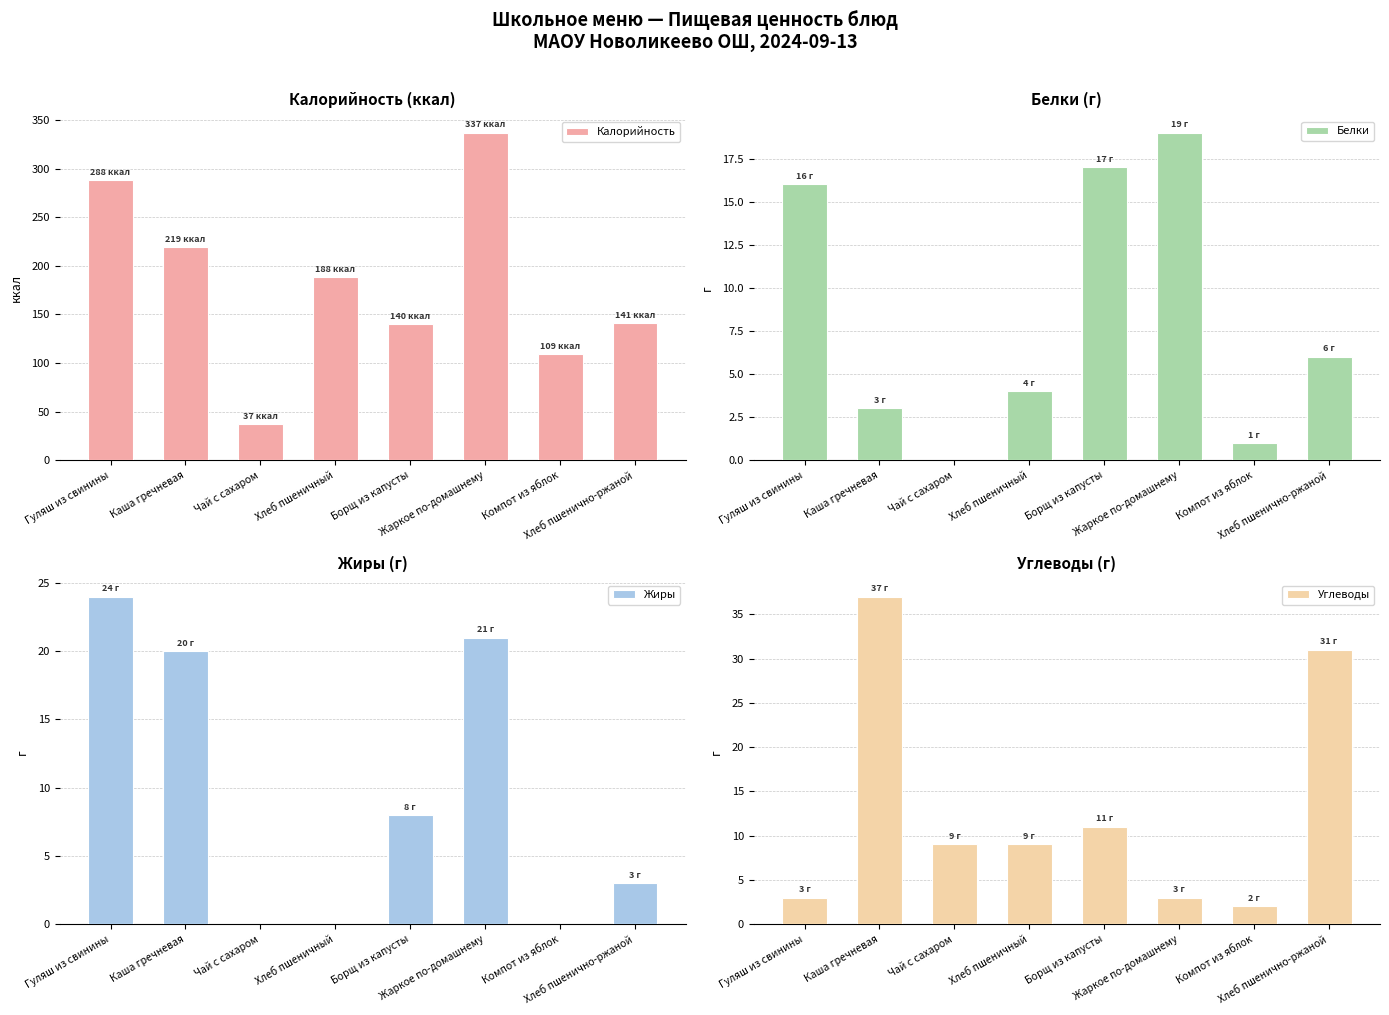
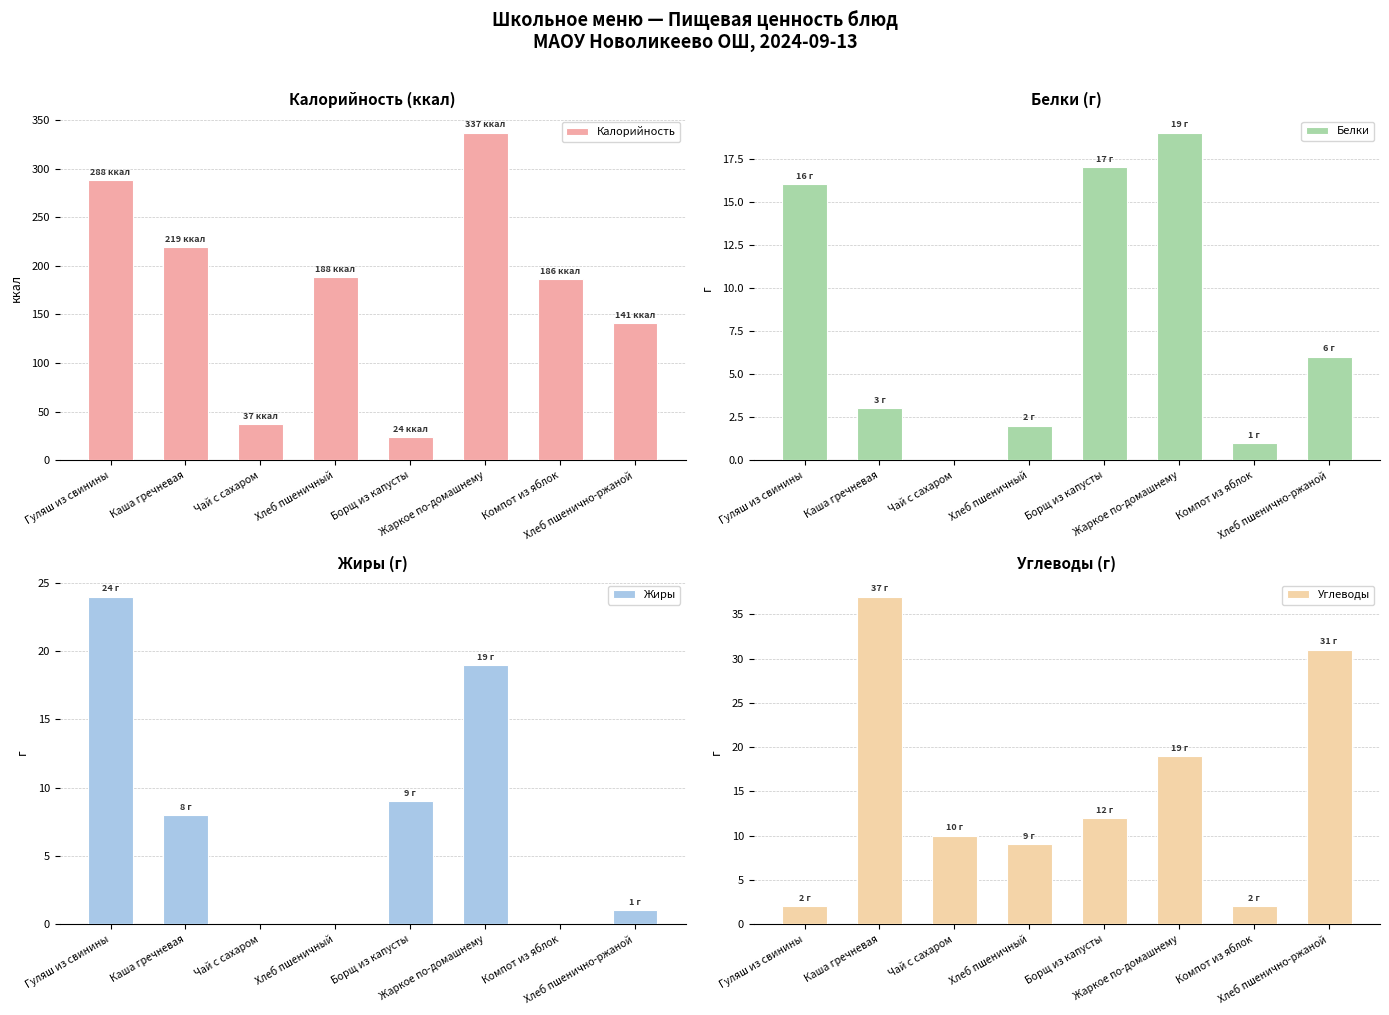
Калорийность (ккал), Борщ из капусты: 140 -> 24
Калорийность (ккал), Компот из яблок: 109 -> 186
Белки (г), Хлеб пшеничный: 4 -> 2
Жиры (г), Каша гречневая: 20 -> 8
Жиры (г), Борщ из капусты: 8 -> 9
Жиры (г), Жаркое по-домашнему: 21 -> 19
Жиры (г), Хлеб пшенично-ржаной: 3 -> 1
Углеводы (г), Гуляш из свинины: 3 -> 2
Углеводы (г), Чай с сахаром: 9 -> 10
Углеводы (г), Борщ из капусты: 11 -> 12
Углеводы (г), Жаркое по-домашнему: 3 -> 19
